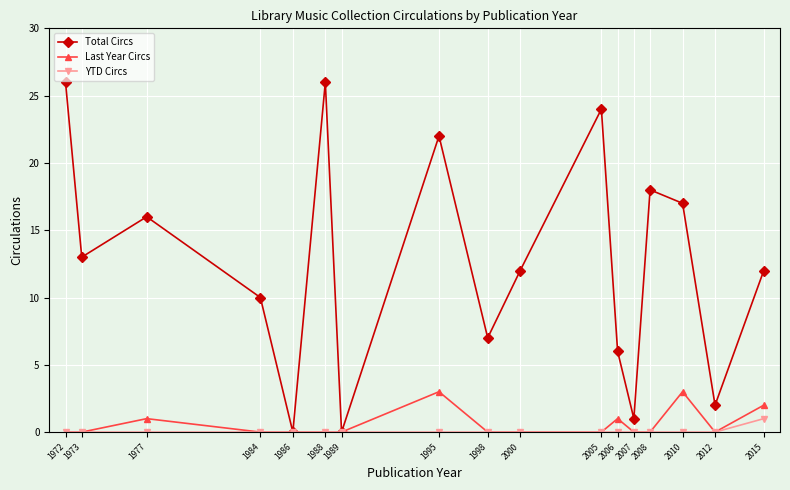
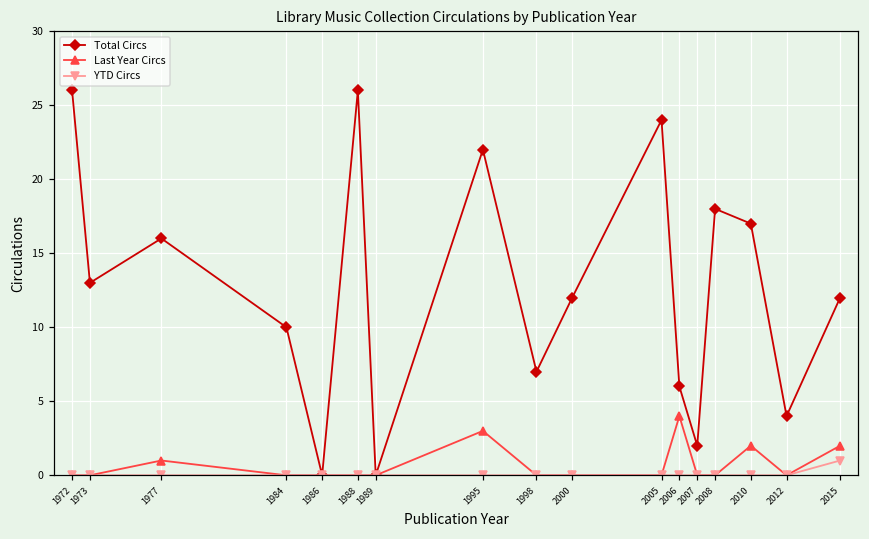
Last Year Circs, 2006: 1 -> 4
Total Circs, 2007: 1 -> 2
Last Year Circs, 2010: 3 -> 2
Total Circs, 2012: 2 -> 4
